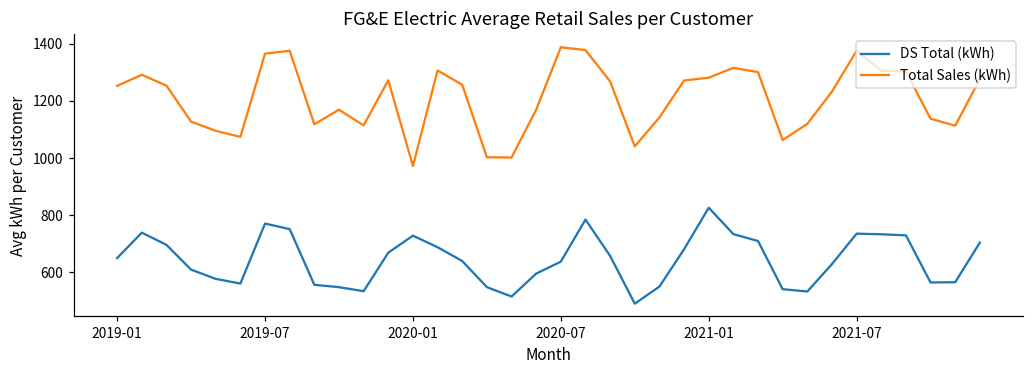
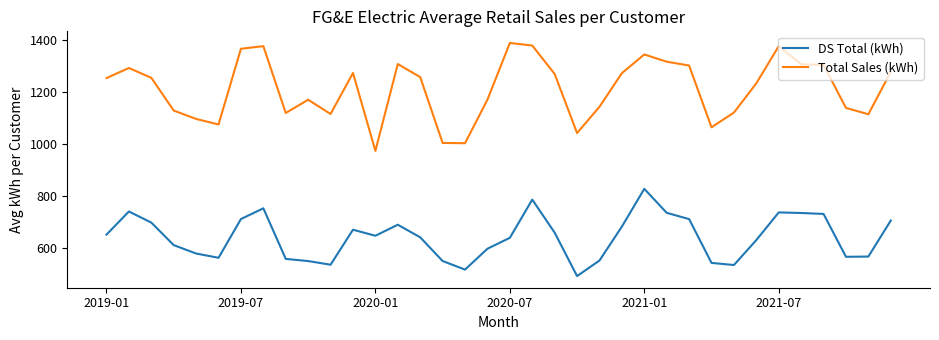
DS Total (kWh), 2019-07: 770 -> 710
DS Total (kWh), 2020-01: 730 -> 650
Total Sales (kWh), 2021-01: 1280 -> 1340
